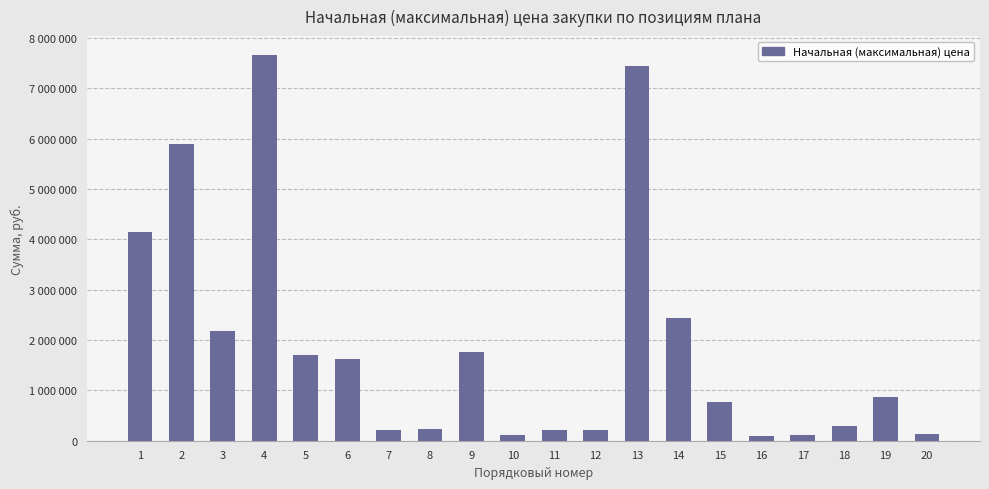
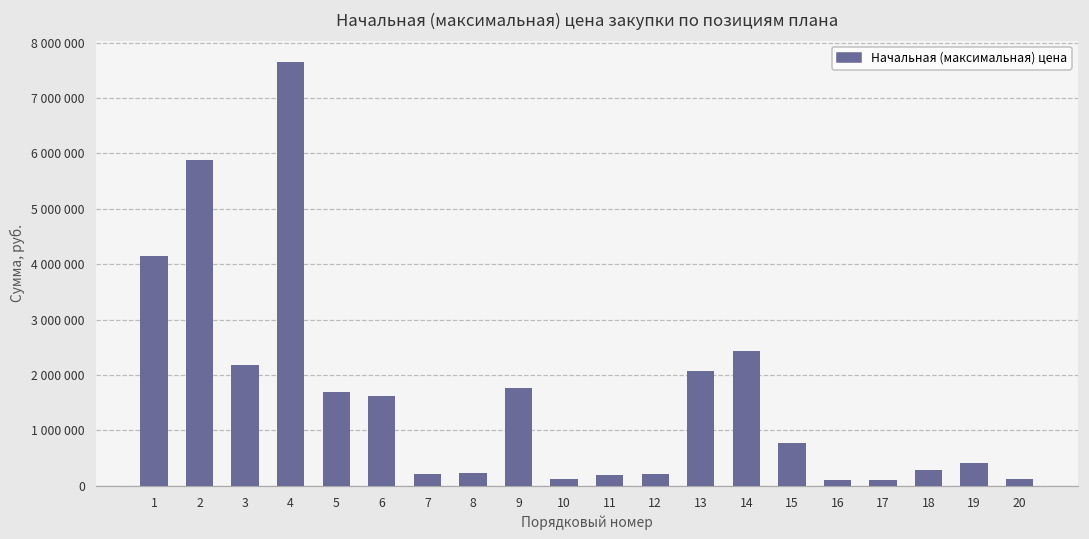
13: 7400000 -> 2100000
19: 900000 -> 400000
